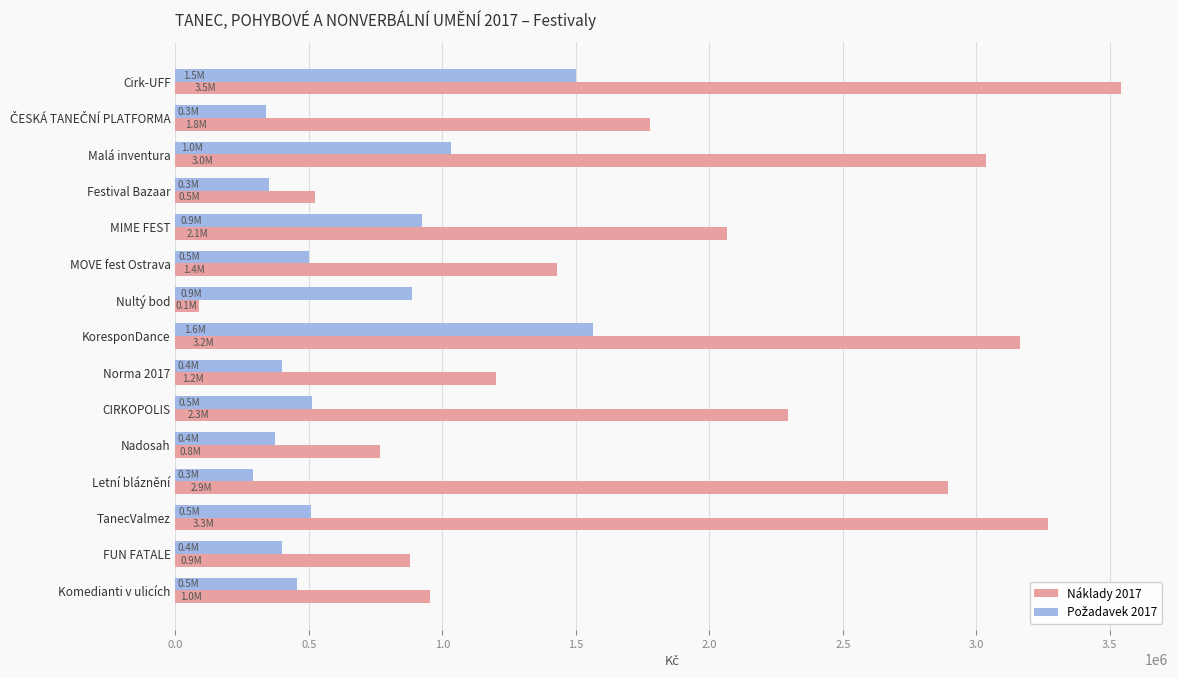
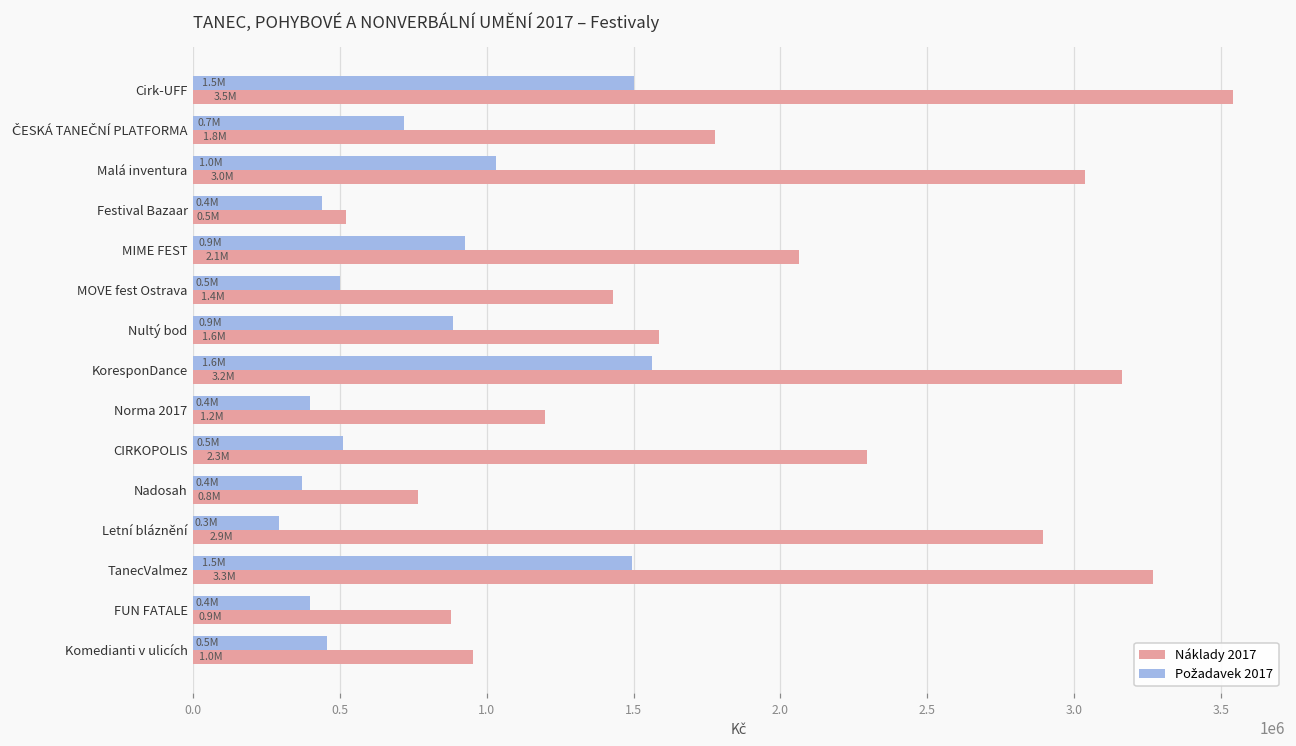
Požadavek 2017, ČESKÁ TANEČNÍ PLATFORMA: 0.3M -> 0.7M
Požadavek 2017, Festival Bazaar: 0.3M -> 0.4M
Náklady 2017, Nultý bod: 0.1M -> 1.6M
Požadavek 2017, TanecValmez: 0.5M -> 1.5M
